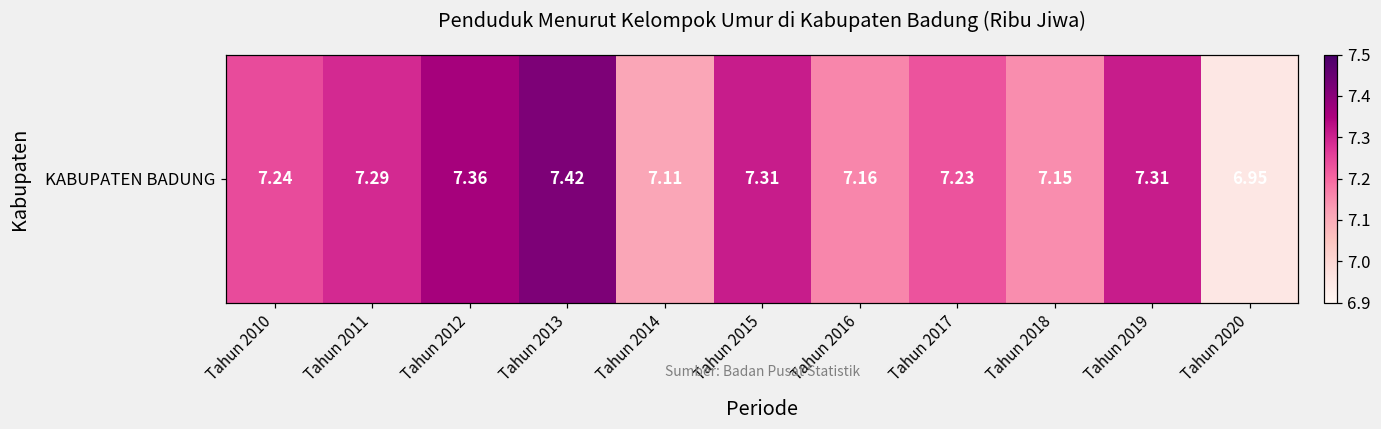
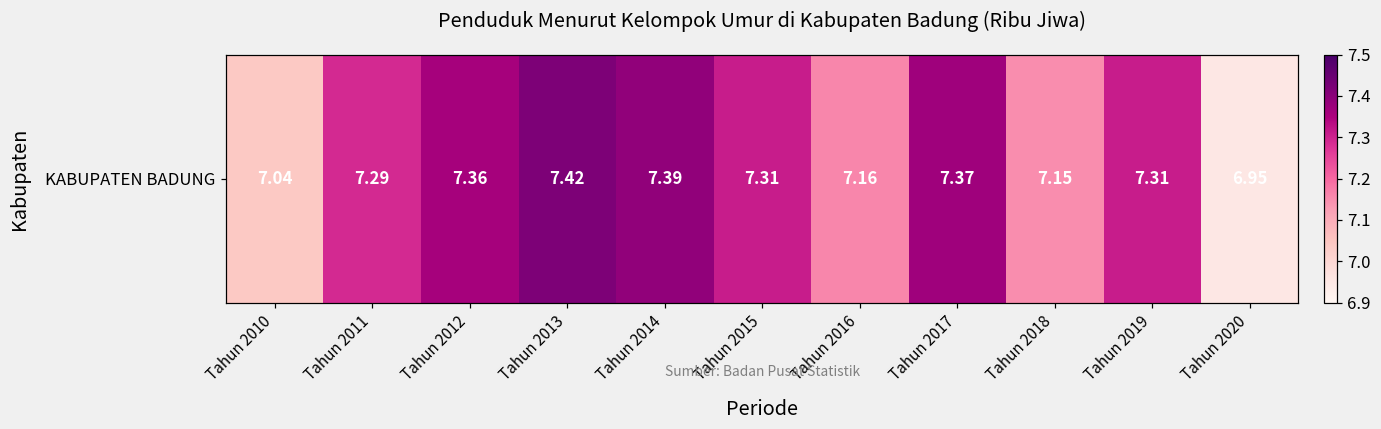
KABUPATEN BADUNG, Tahun 2010: 7.24 -> 7.04
KABUPATEN BADUNG, Tahun 2014: 7.11 -> 7.39
KABUPATEN BADUNG, Tahun 2017: 7.23 -> 7.37
